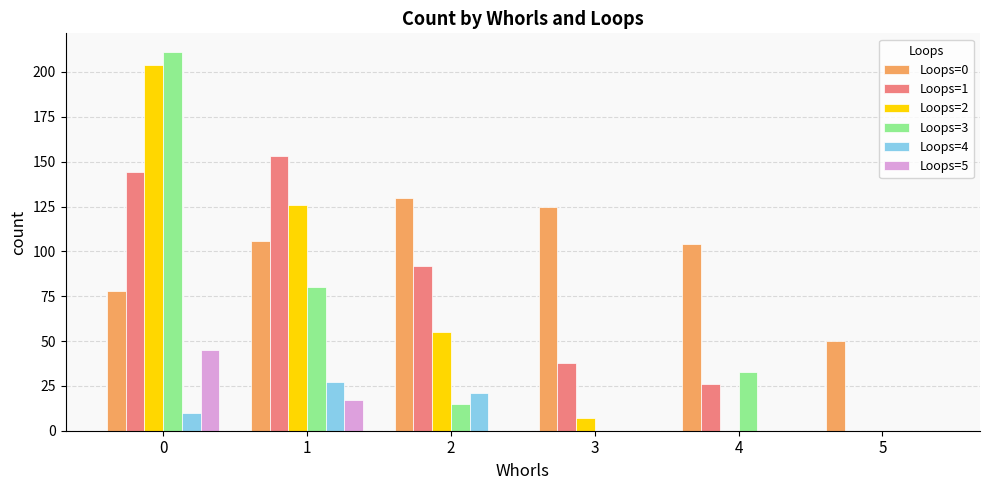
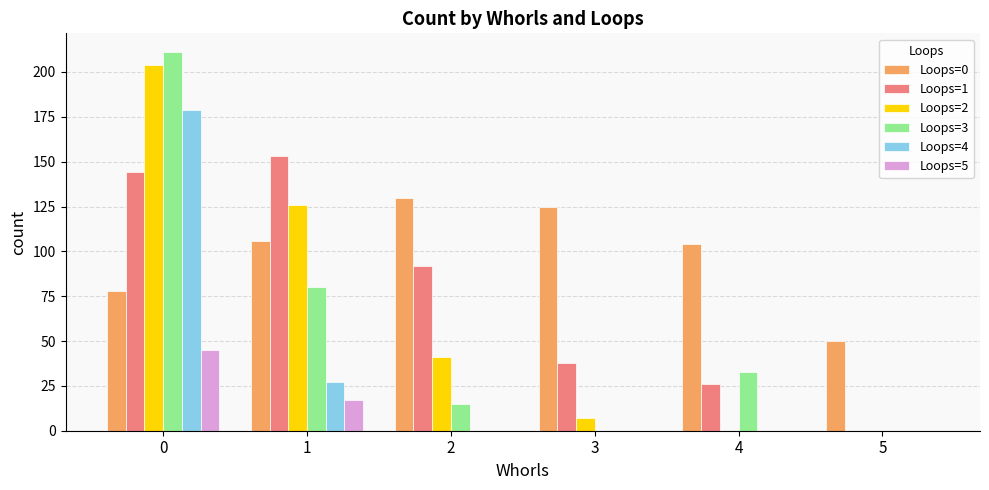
Loops=4, 0: 10 -> 179
Loops=2, 2: 55 -> 41
Loops=4, 2: 21 -> 0
